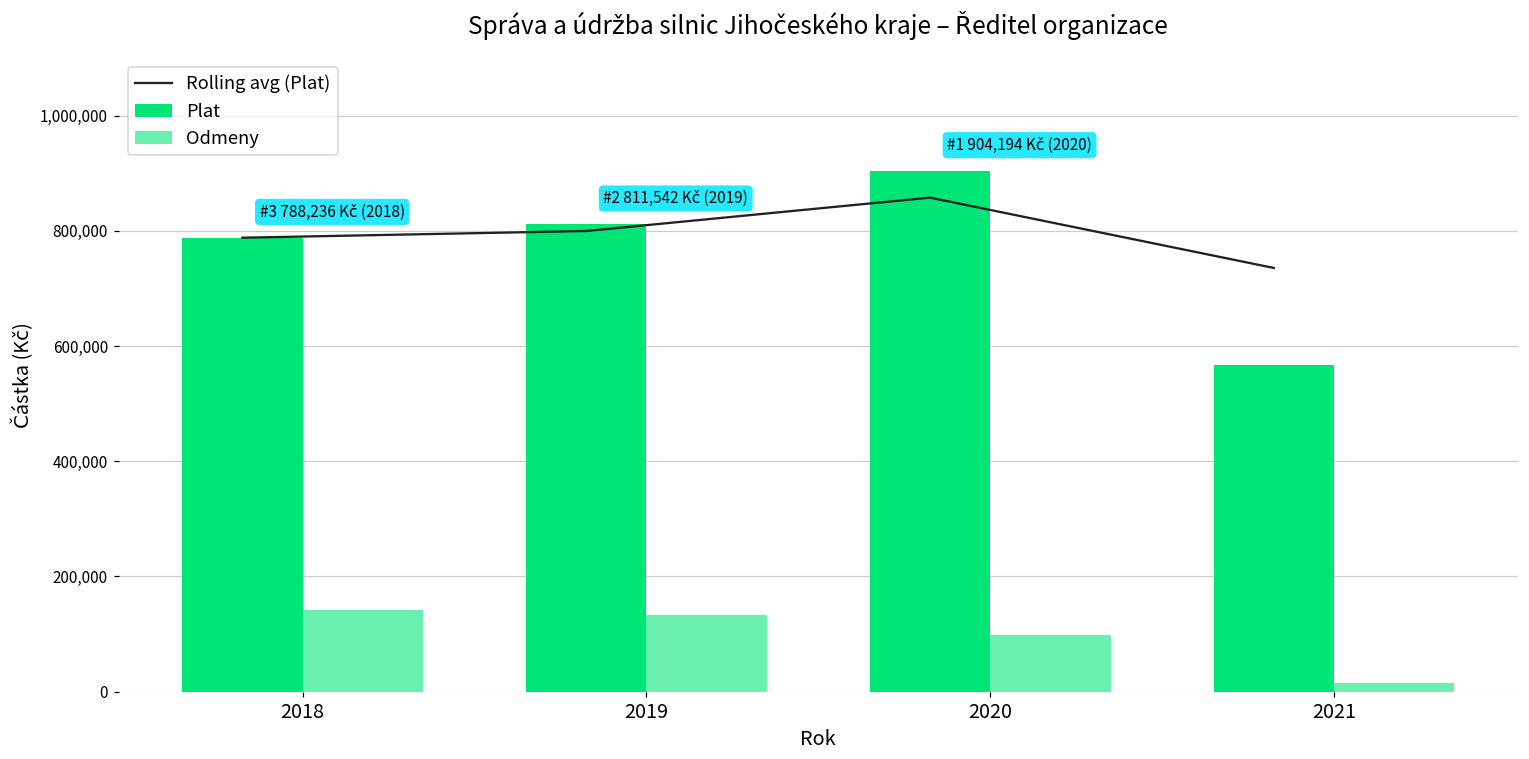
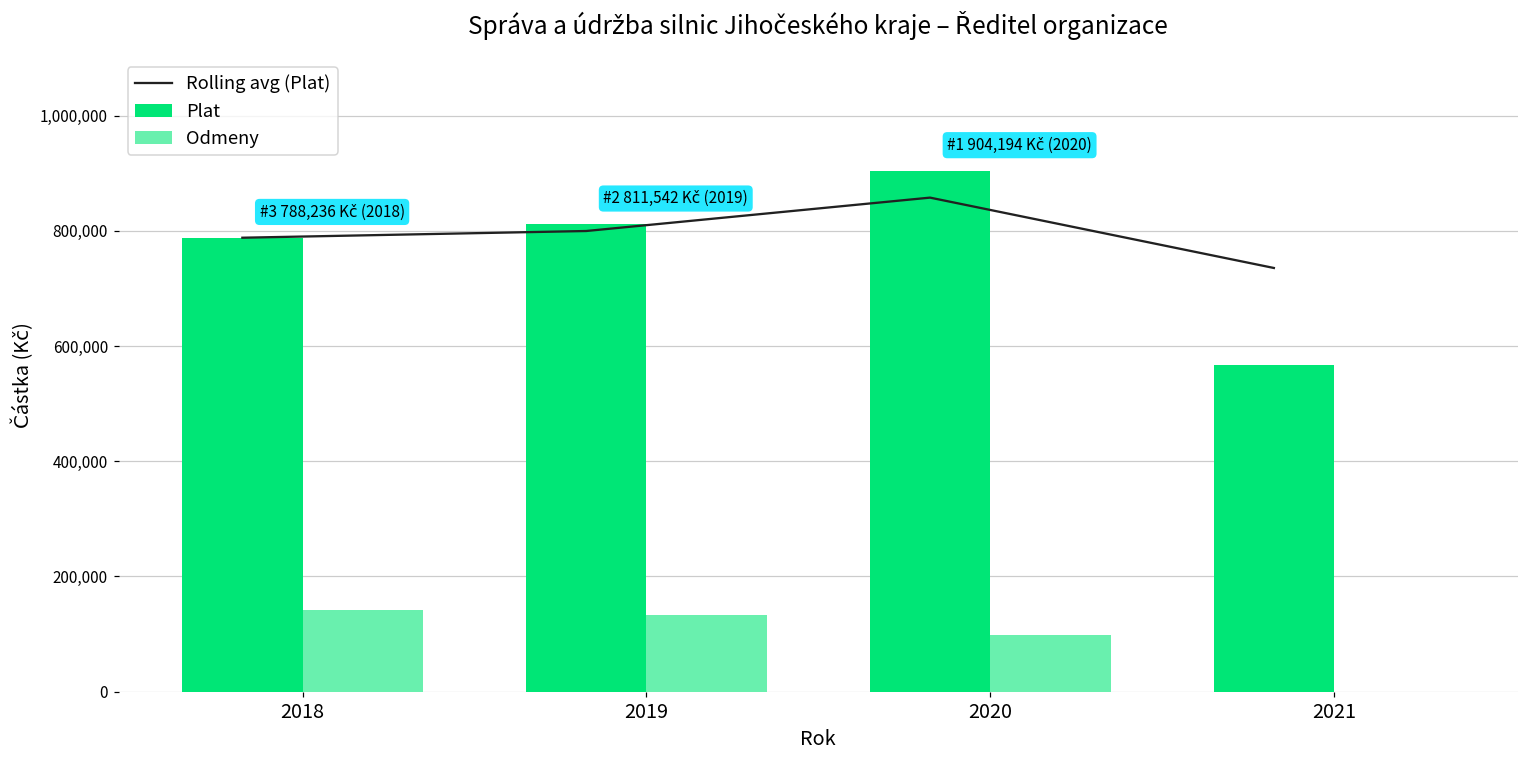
Odmeny, 2021: 20,000 -> 0
